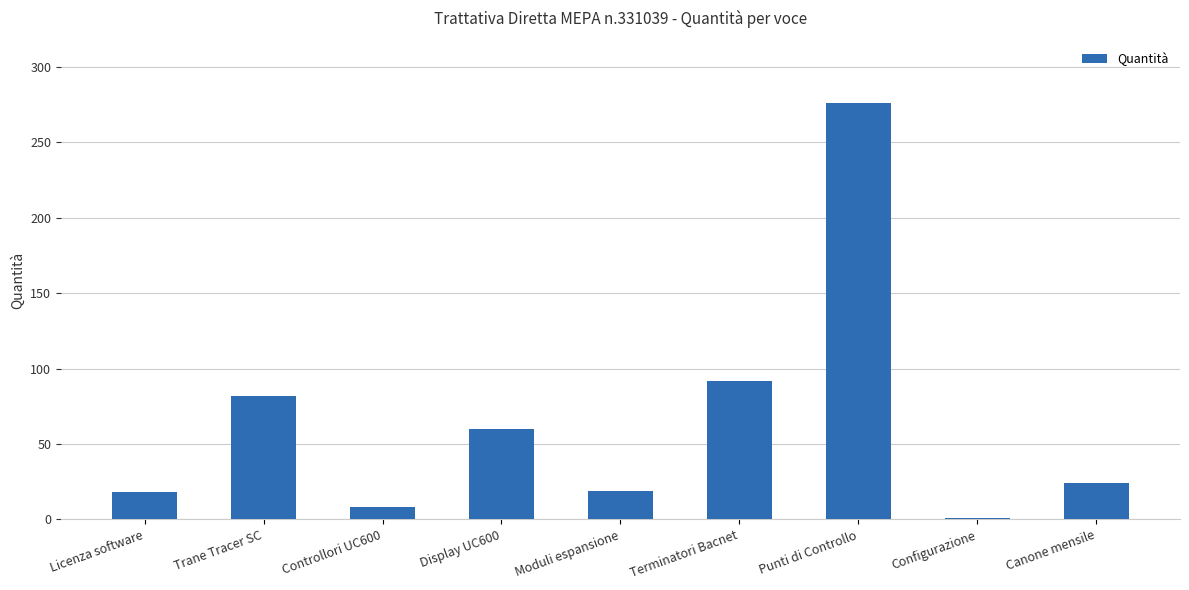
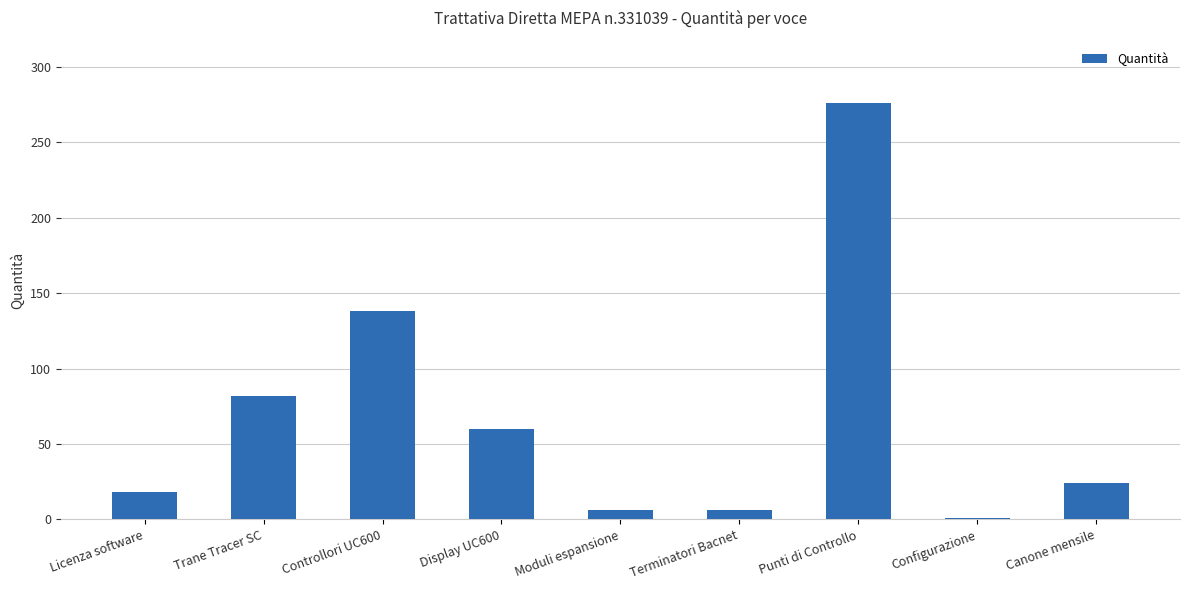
Controllori UC600: 8 -> 138
Moduli espansione: 19 -> 6
Terminatori Bacnet: 92 -> 6
